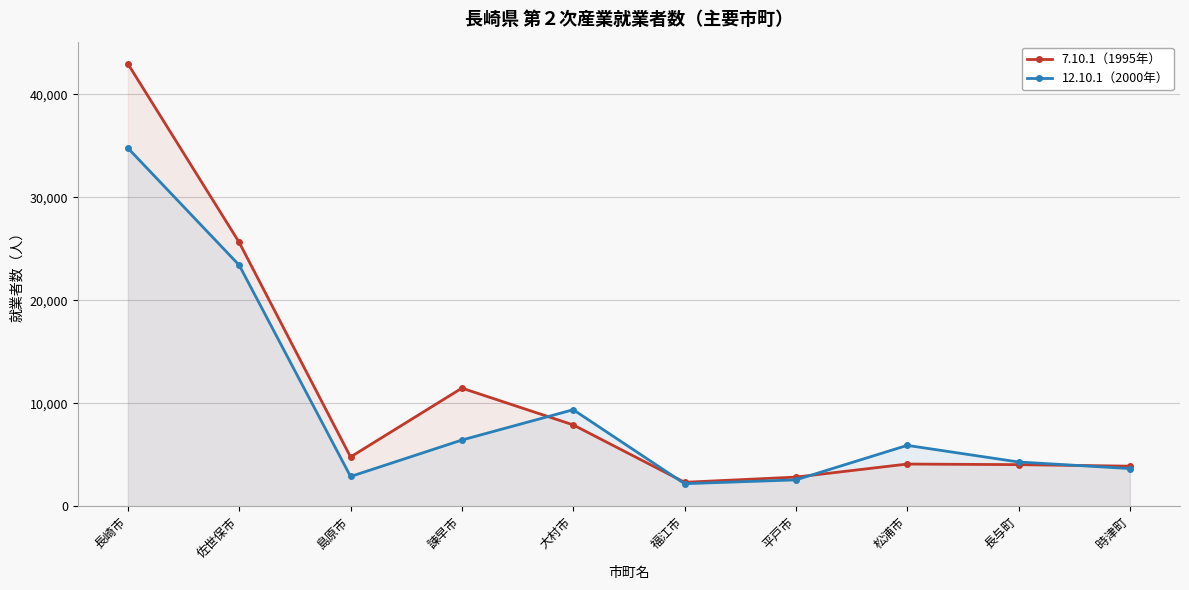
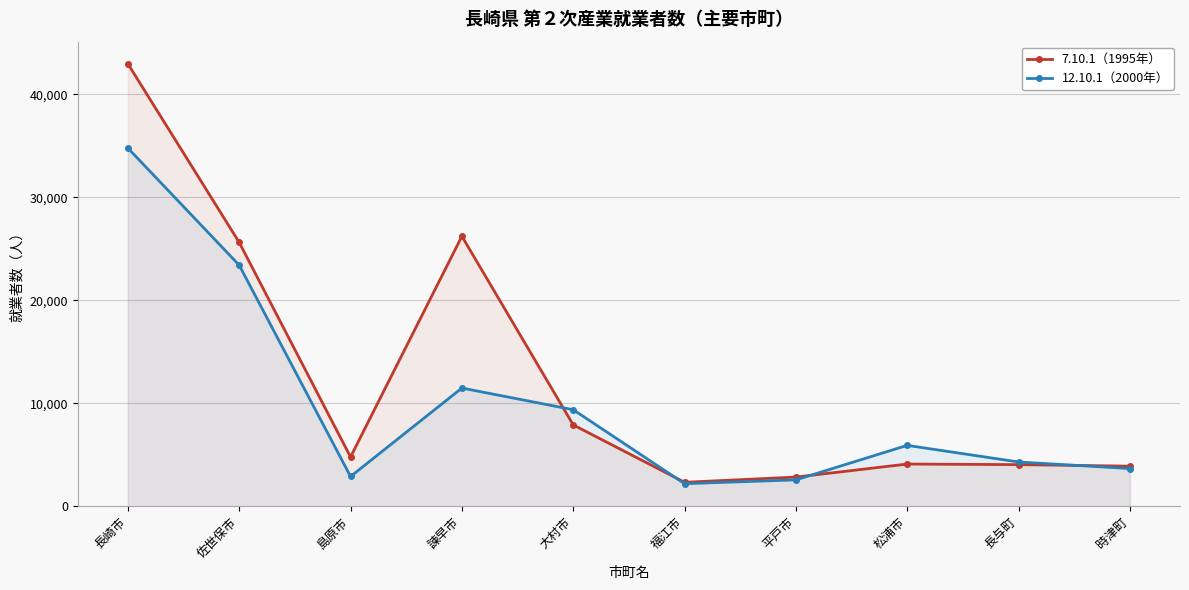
7.10.1（1995年）, 諫早市: 11,500 -> 26,200
12.10.1（2000年）, 諫早市: 6,400 -> 11,500
